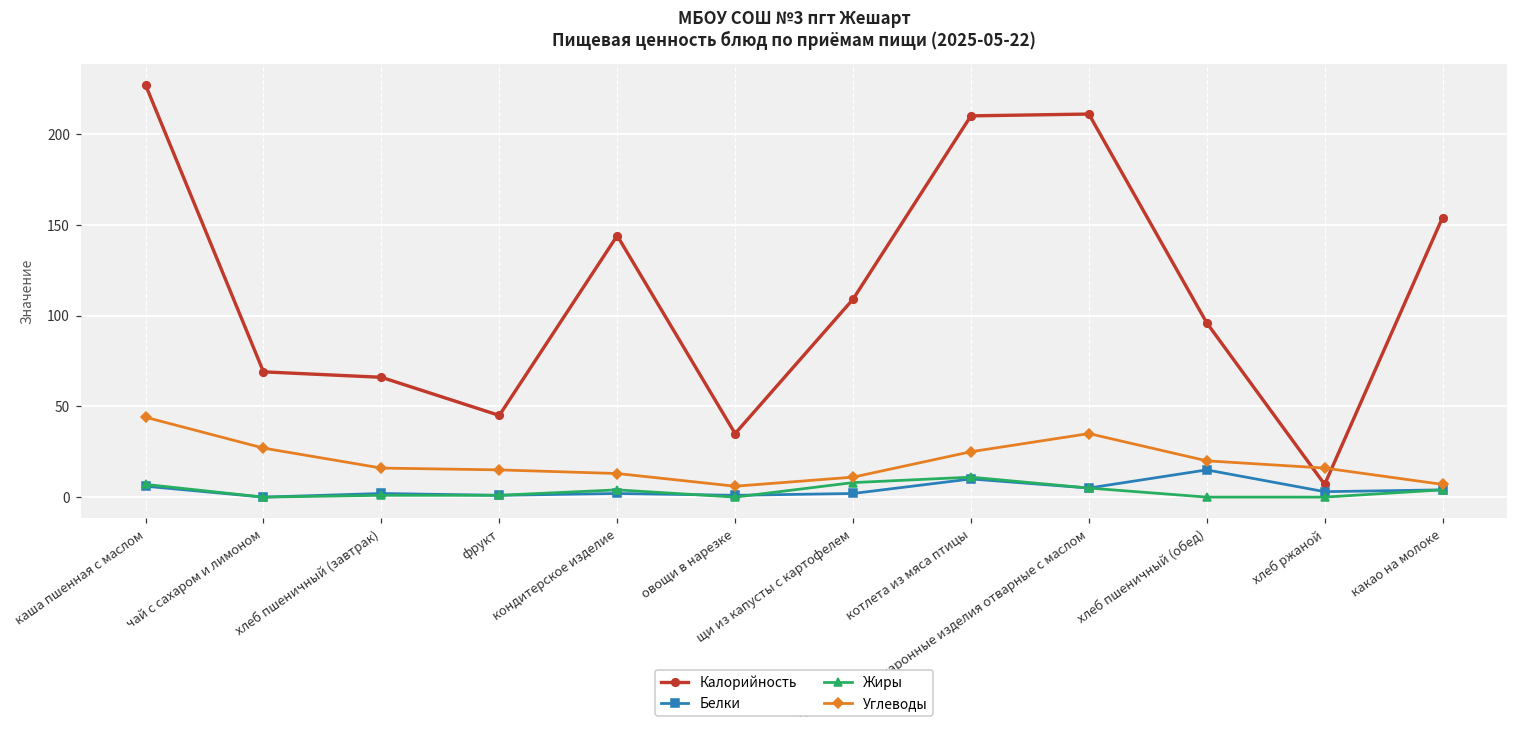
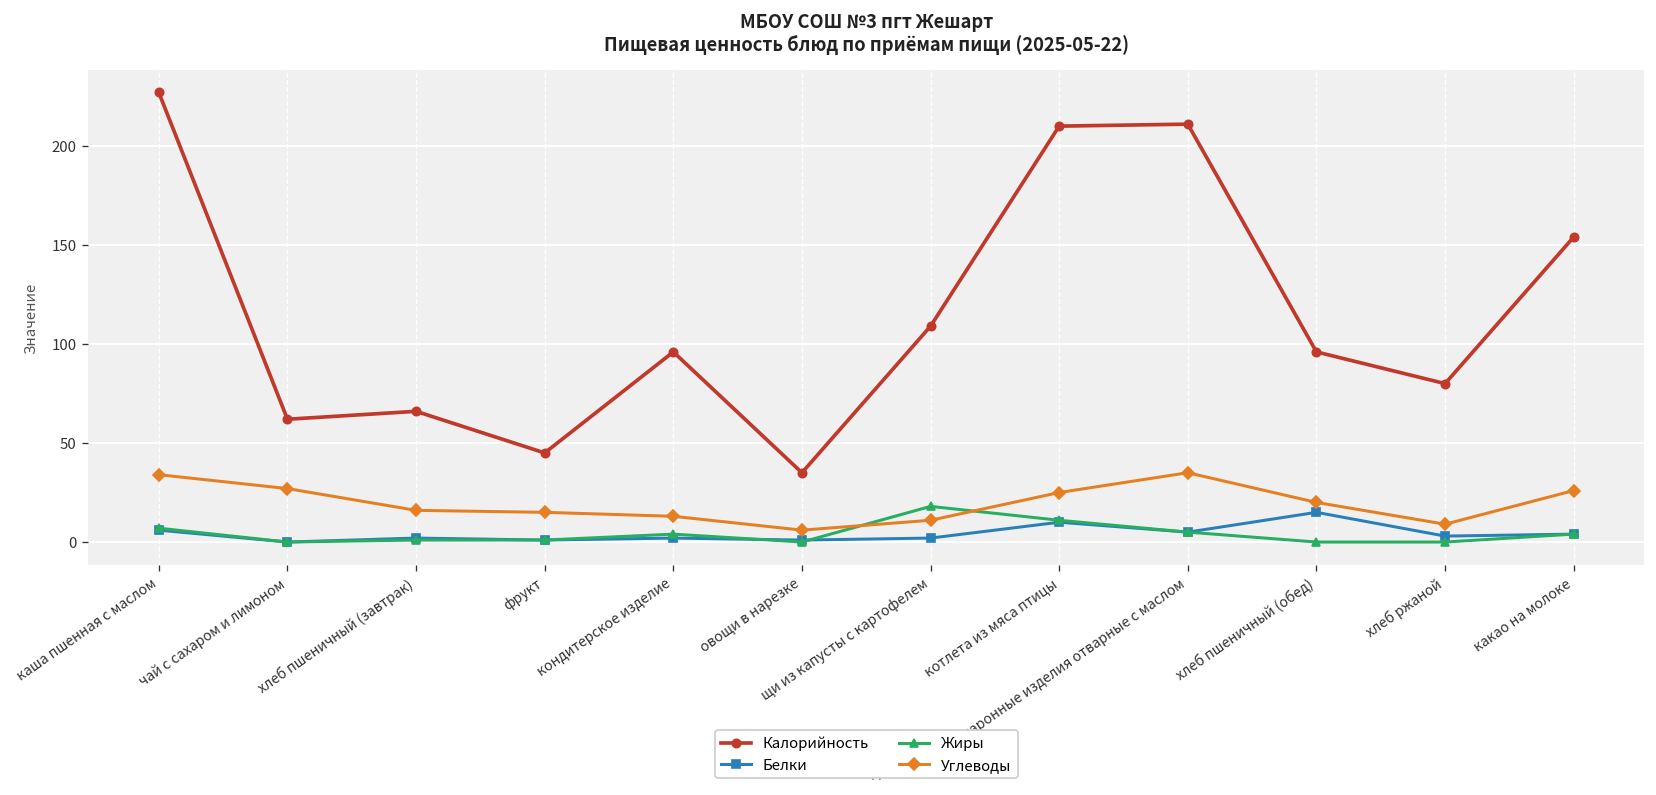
Углеводы, каша пшенная с маслом: 44 -> 34
Калорийность, чай с сахаром и лимоном: 69 -> 62
Калорийность, кондитерское изделие: 144 -> 96
Жиры, щи из капусты с картофелем: 8 -> 18
Калорийность, хлеб ржаной: 7 -> 80
Углеводы, хлеб ржаной: 16 -> 9
Углеводы, какао на молоке: 7 -> 26
